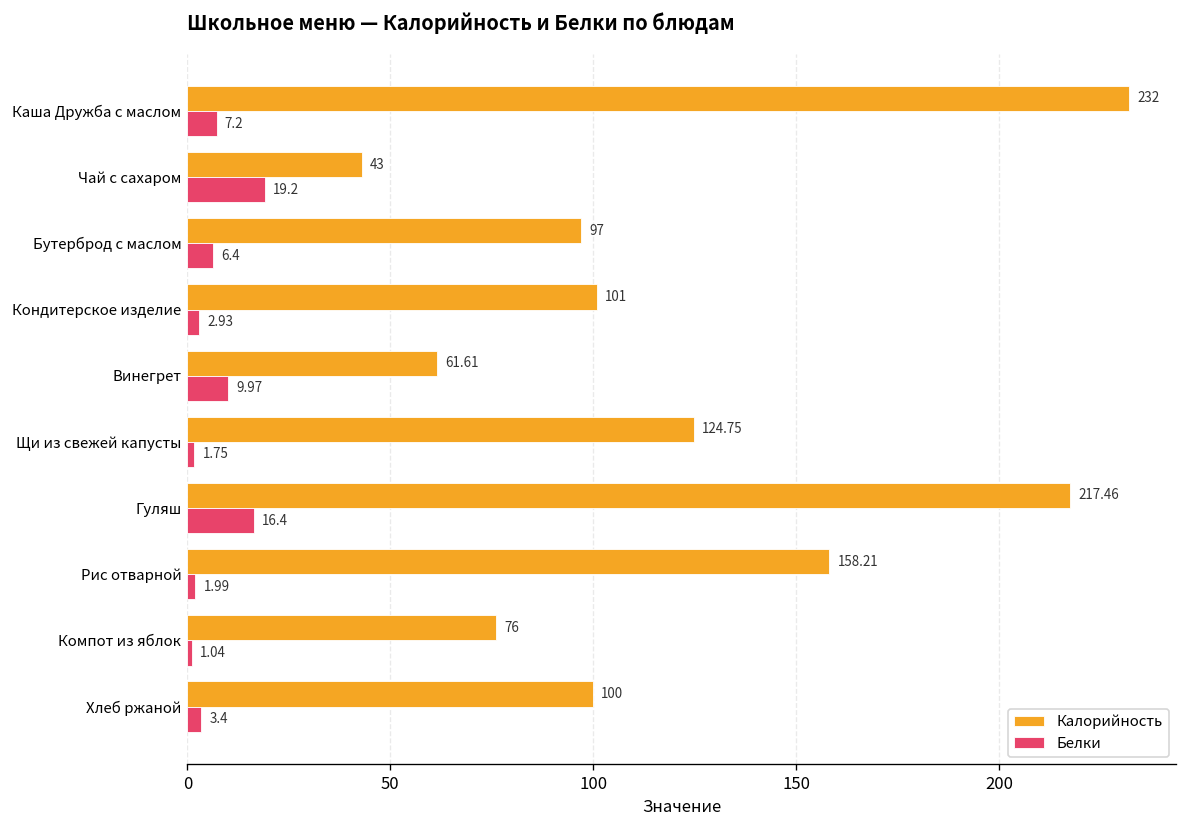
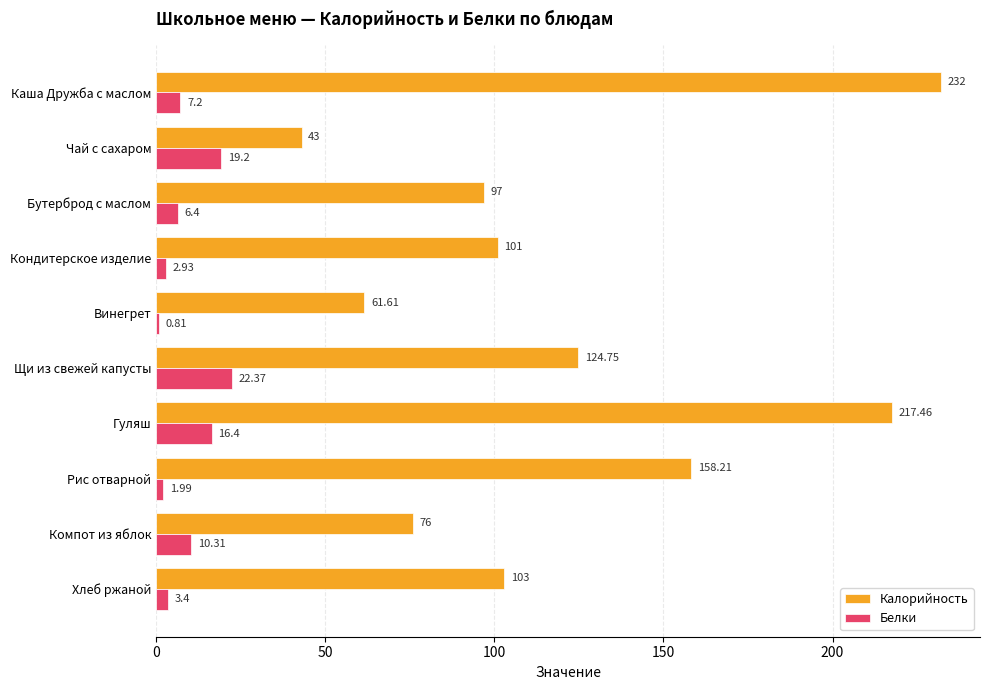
Белки, Винегрет: 9.97 -> 0.81
Белки, Щи из свежей капусты: 1.75 -> 22.37
Белки, Компот из яблок: 1.04 -> 10.31
Калорийность, Хлеб ржаной: 100 -> 103
